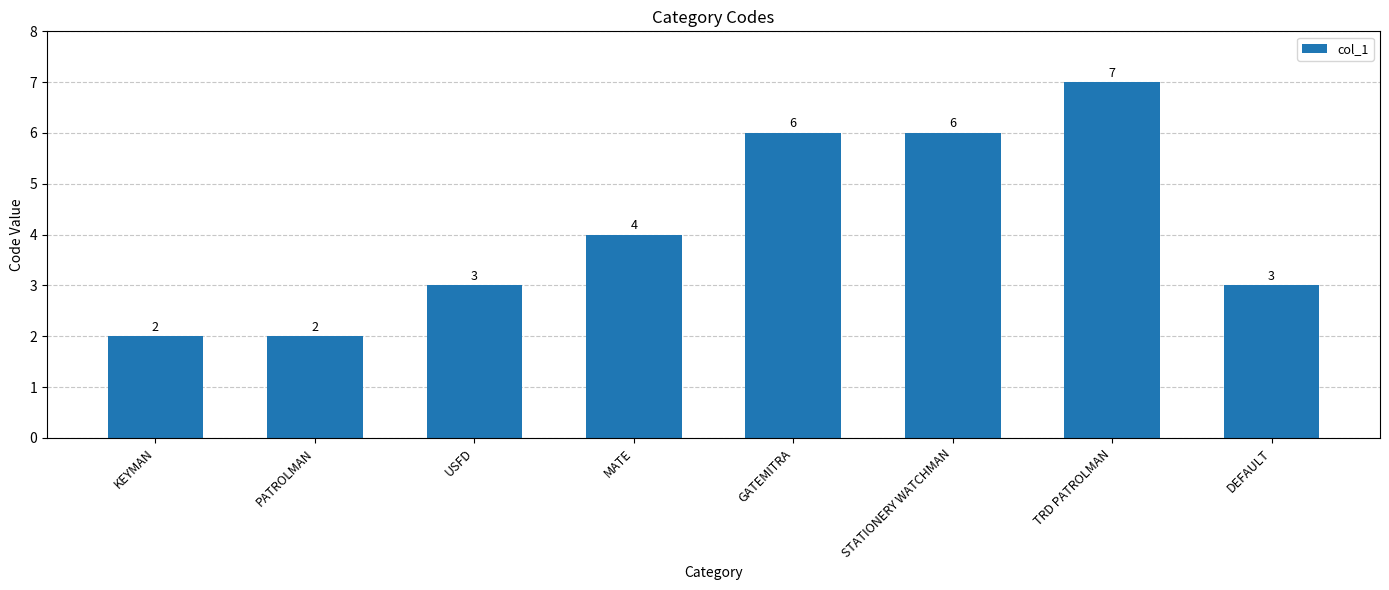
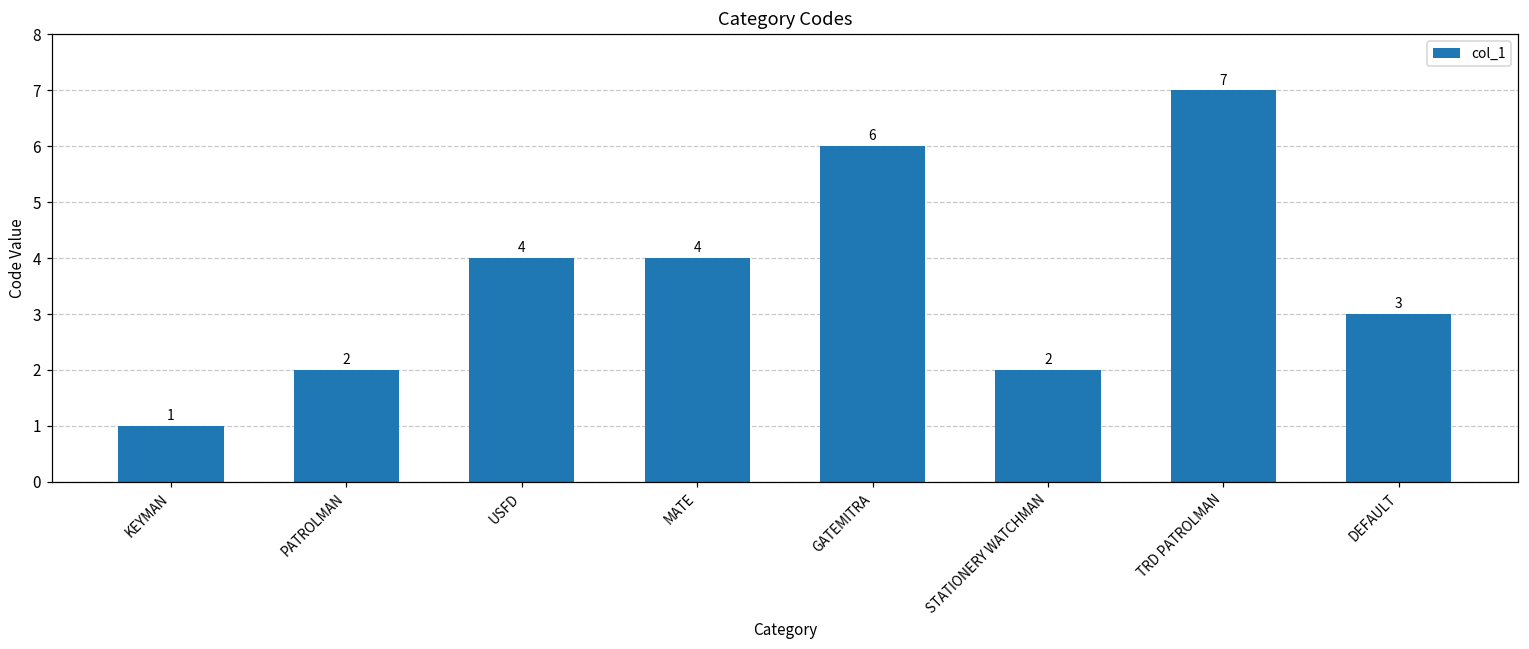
KEYMAN: 2 -> 1
USFD: 3 -> 4
STATIONERY WATCHMAN: 6 -> 2
